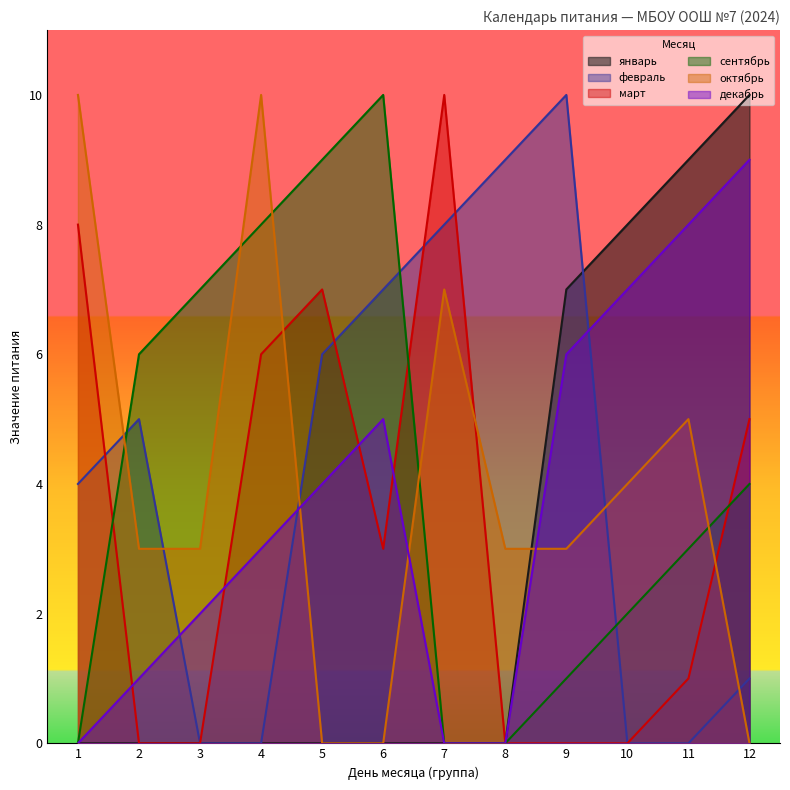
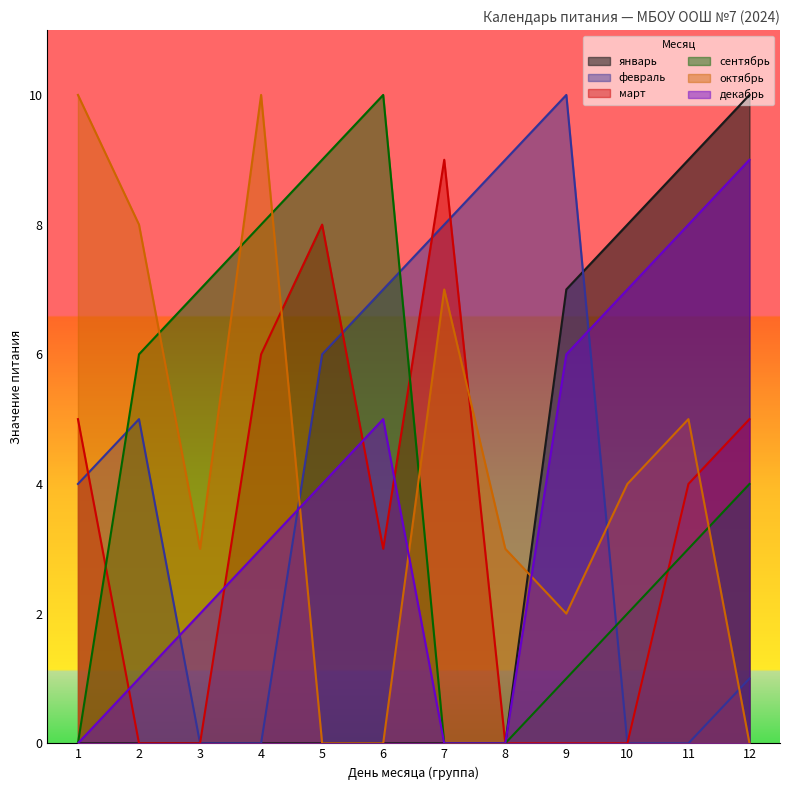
март, 1: 8 -> 5
октябрь, 2: 3 -> 8
март, 5: 7 -> 8
март, 7: 10 -> 9
октябрь, 9: 3 -> 2
март, 11: 1 -> 4
